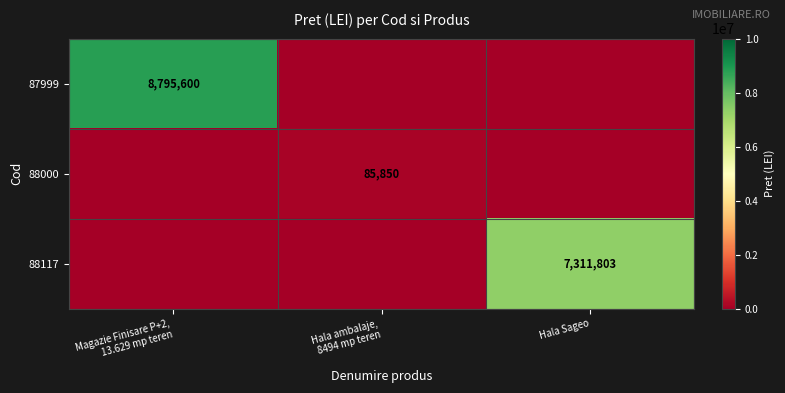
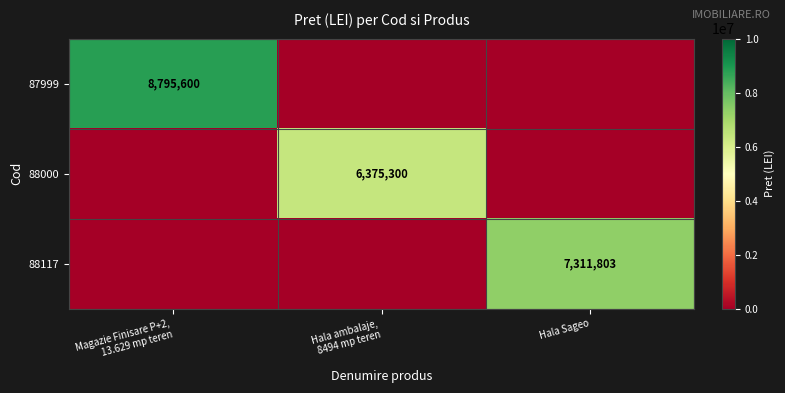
88000, Hala ambalaje, 8494 mp teren: 85,850 -> 6,375,300
